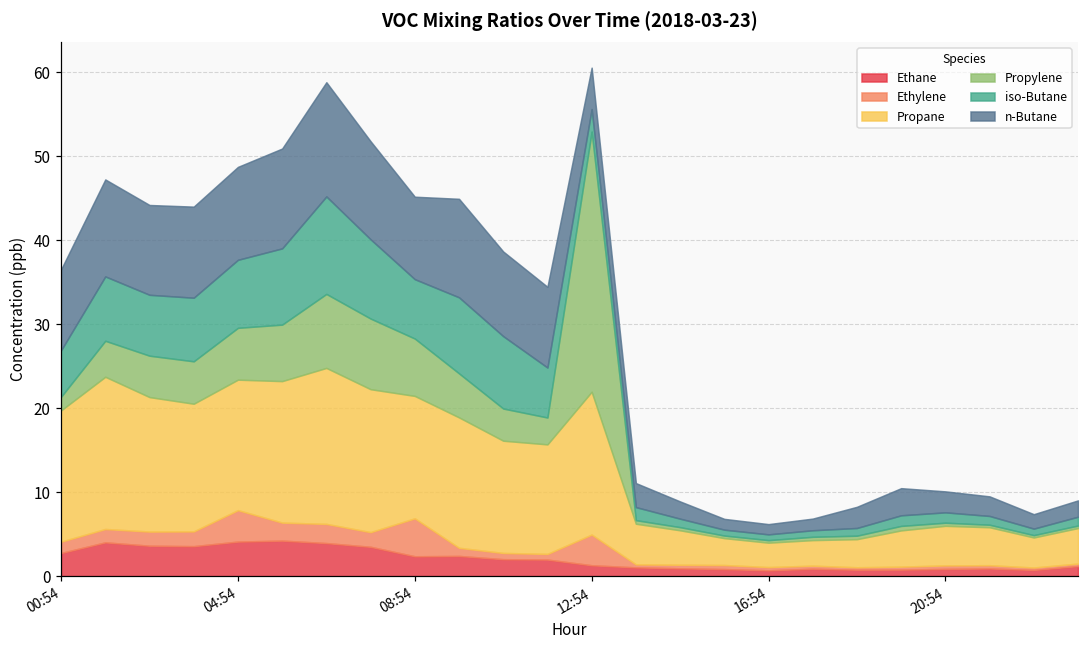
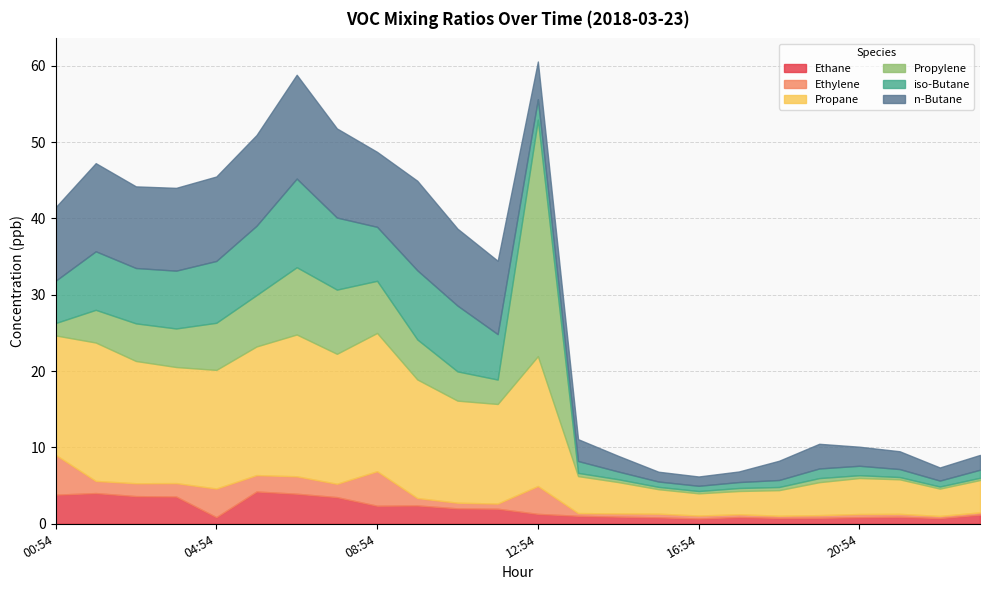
Ethane, 00:54: 3 -> 4
Ethylene, 00:54: 1 -> 5
Ethane, 04:54: 4 -> 1
Propane, 08:54: 15 -> 18
